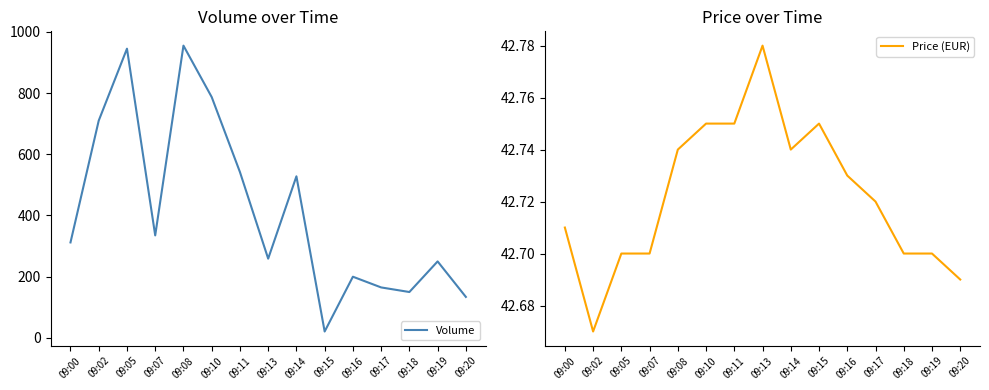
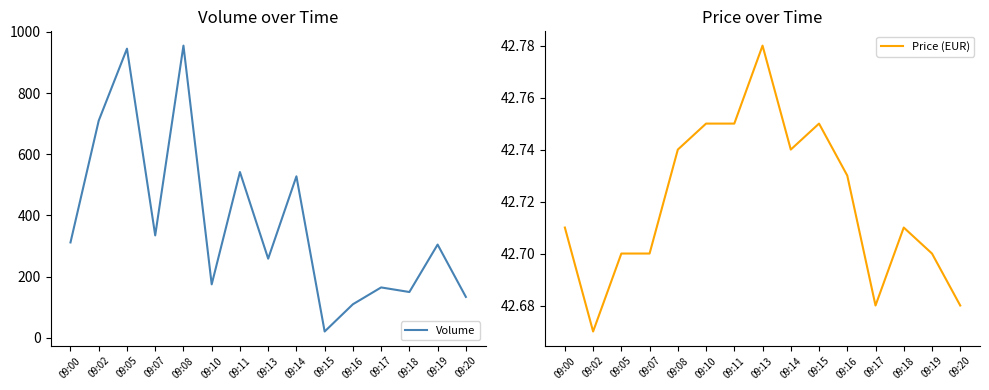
Volume over Time, 09:10: 790 -> 180
Volume over Time, 09:16: 200 -> 110
Volume over Time, 09:19: 250 -> 310
Price over Time, 09:17: 42.72 -> 42.68
Price over Time, 09:18: 42.70 -> 42.71
Price over Time, 09:20: 42.69 -> 42.68
